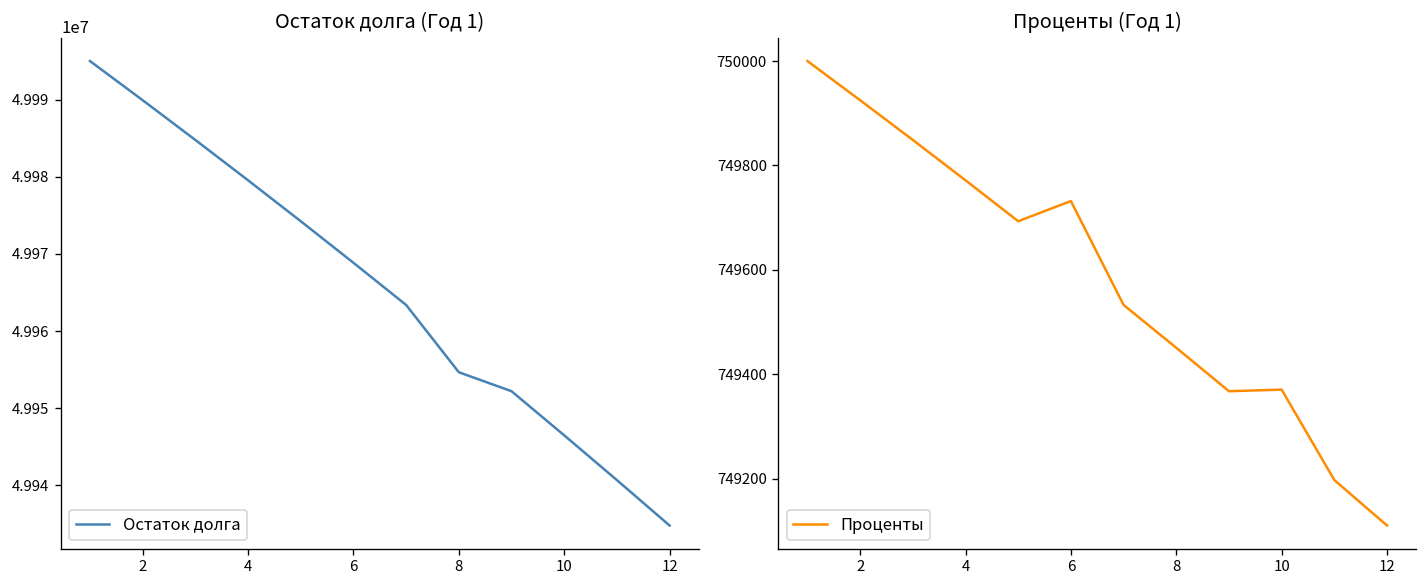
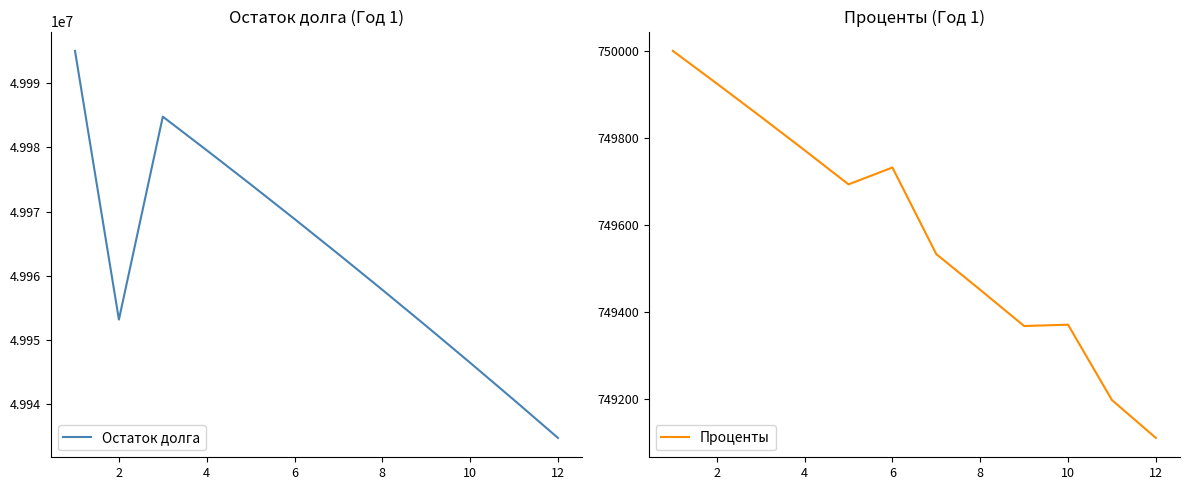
Остаток долга (Год 1), 2: 49990000 -> 49953000
Остаток долга (Год 1), 8: 49955000 -> 49958000
